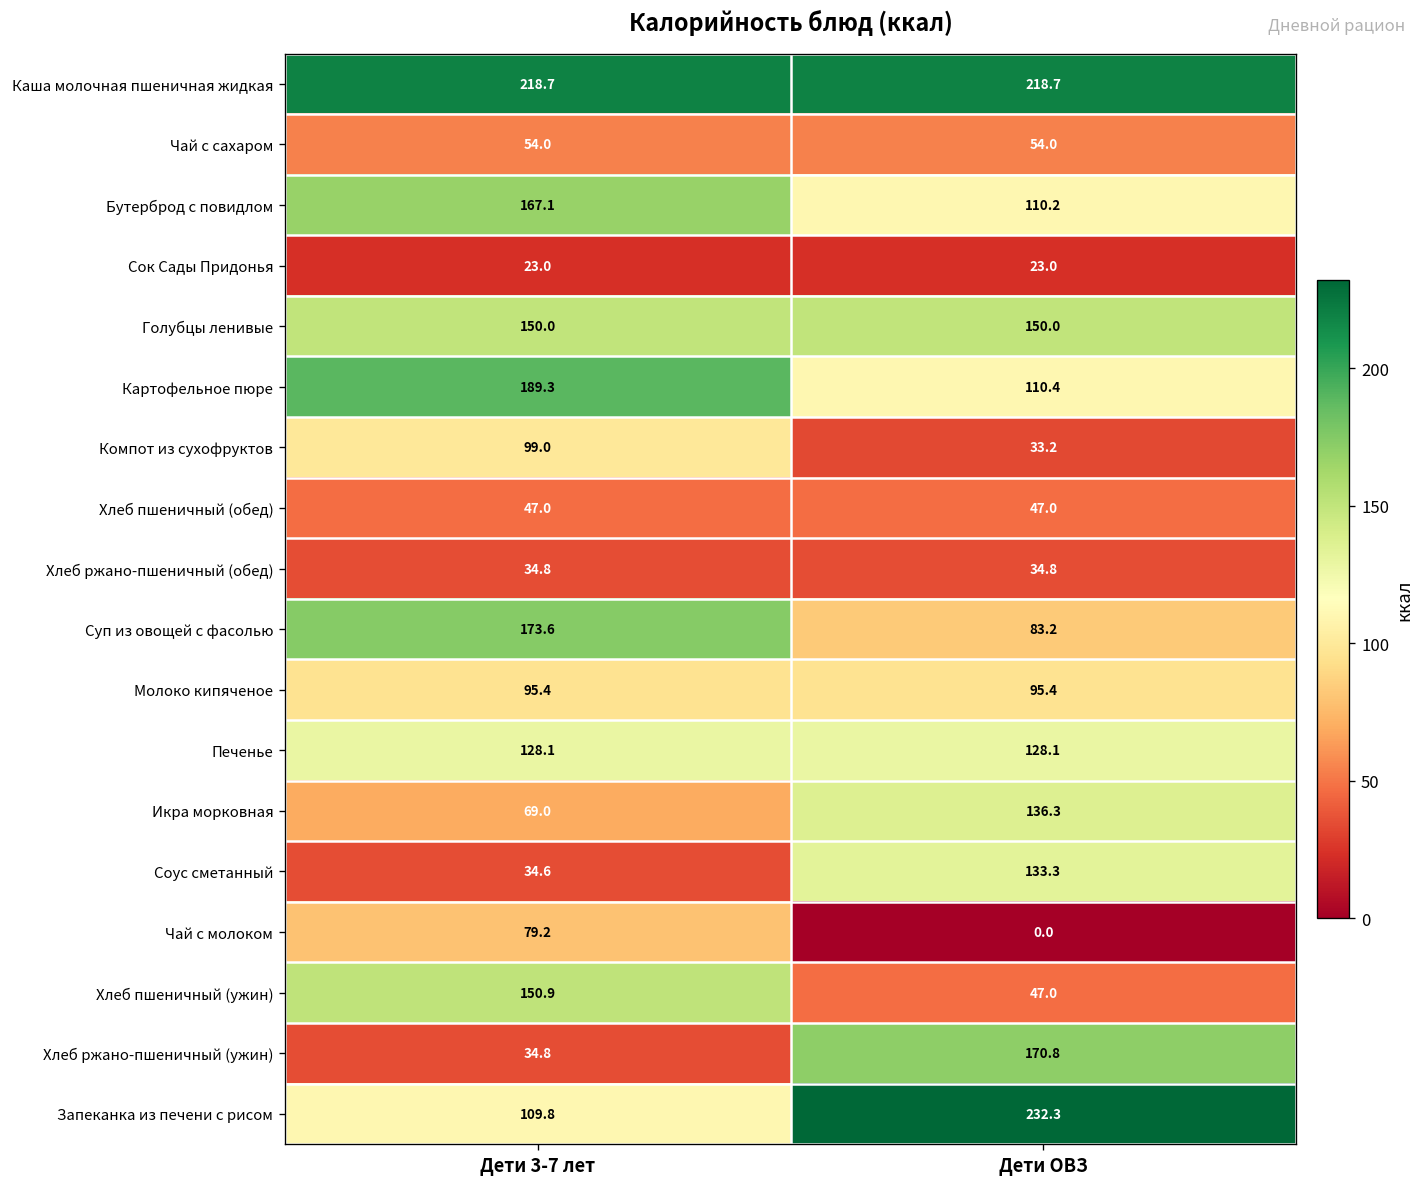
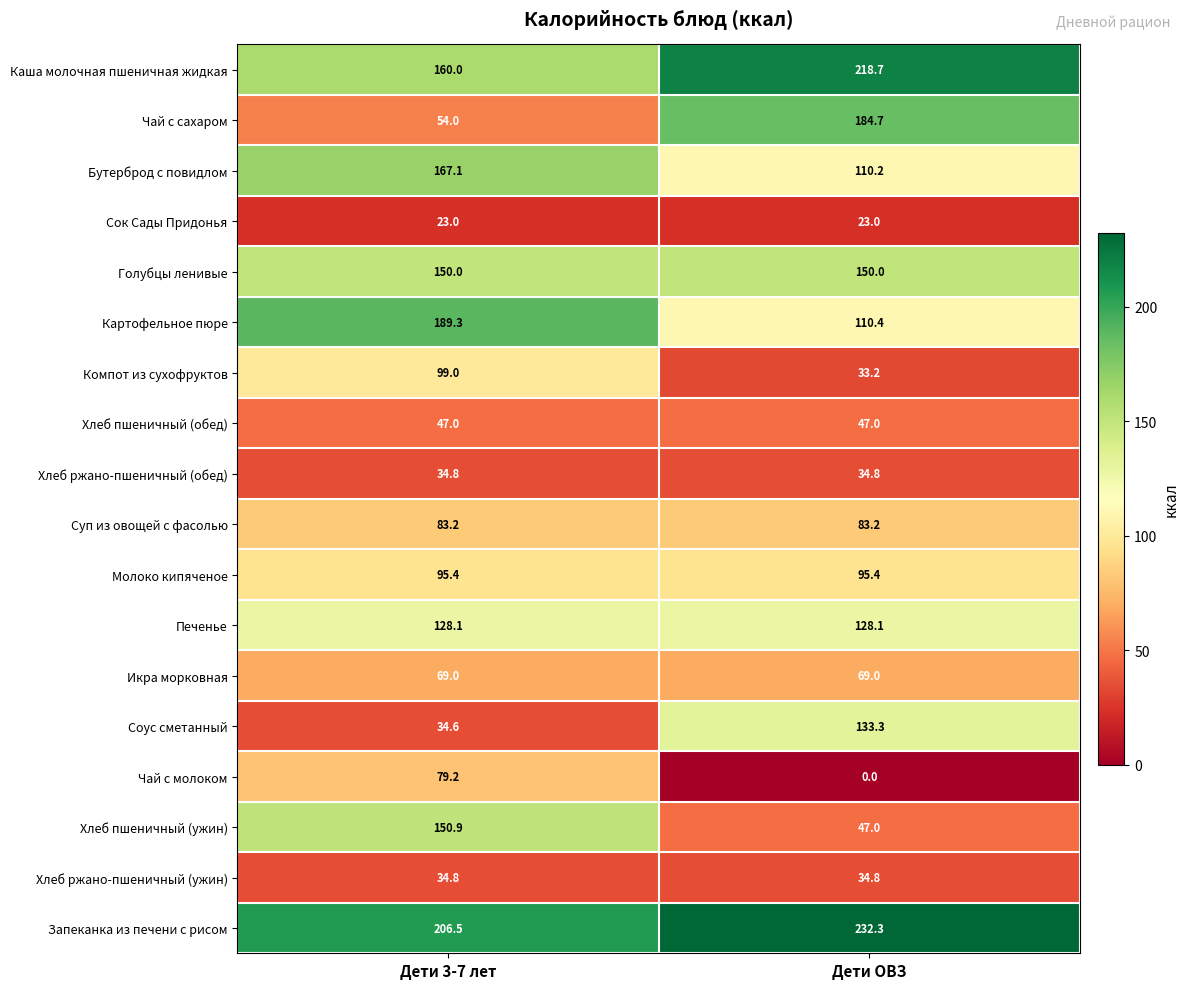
Каша молочная пшеничная жидкая, Дети 3-7 лет: 218.7 -> 160.0
Чай с сахаром, Дети ОВЗ: 54.0 -> 184.7
Суп из овощей с фасолью, Дети 3-7 лет: 173.6 -> 83.2
Икра морковная, Дети ОВЗ: 136.3 -> 69.0
Хлеб ржано-пшеничный (ужин), Дети ОВЗ: 170.8 -> 34.8
Запеканка из печени с рисом, Дети 3-7 лет: 109.8 -> 206.5
